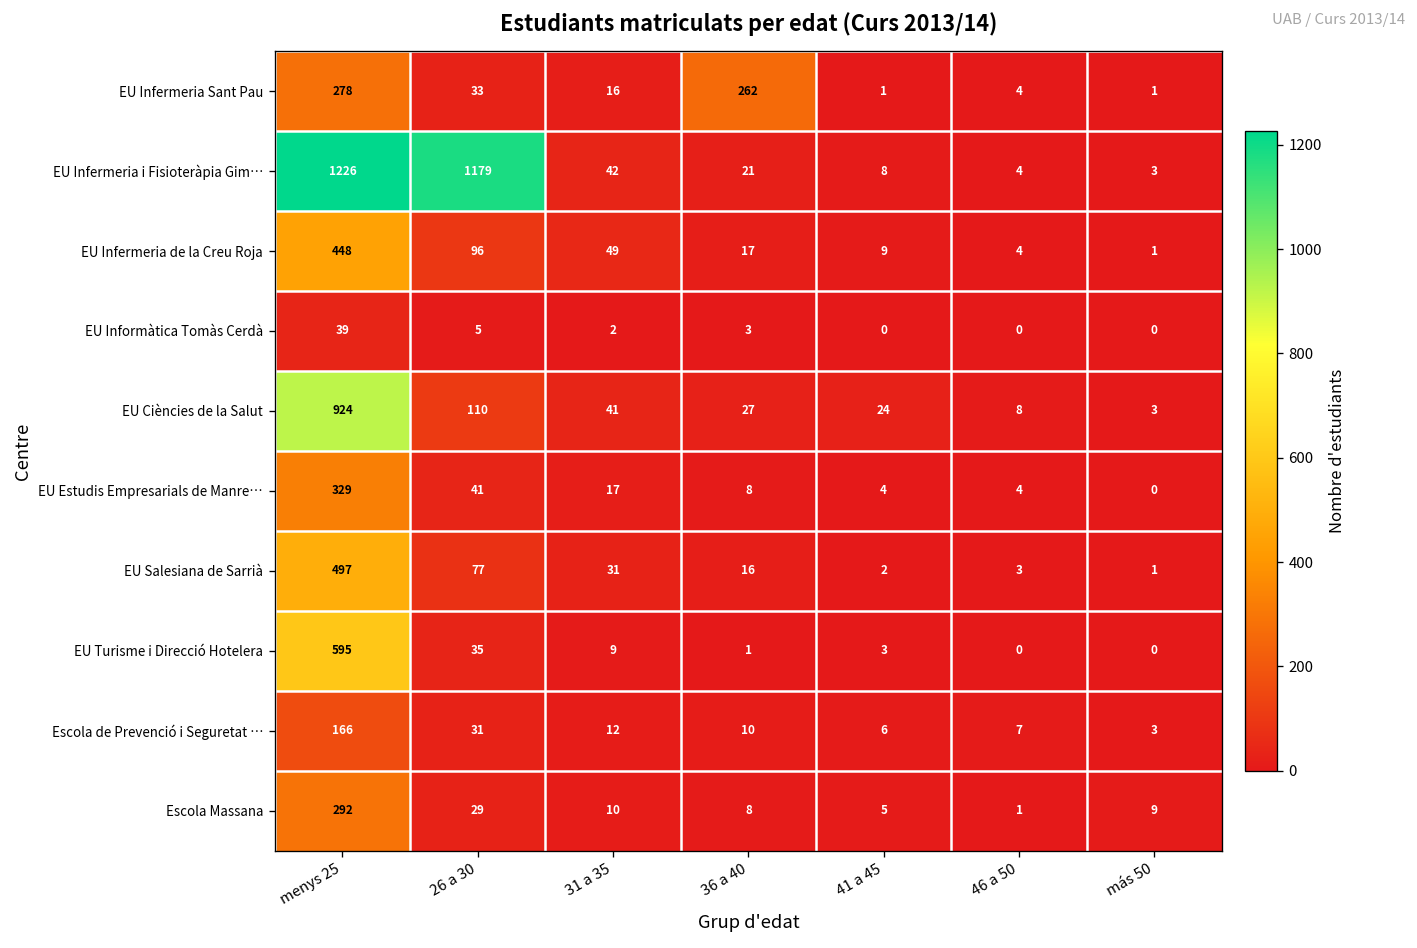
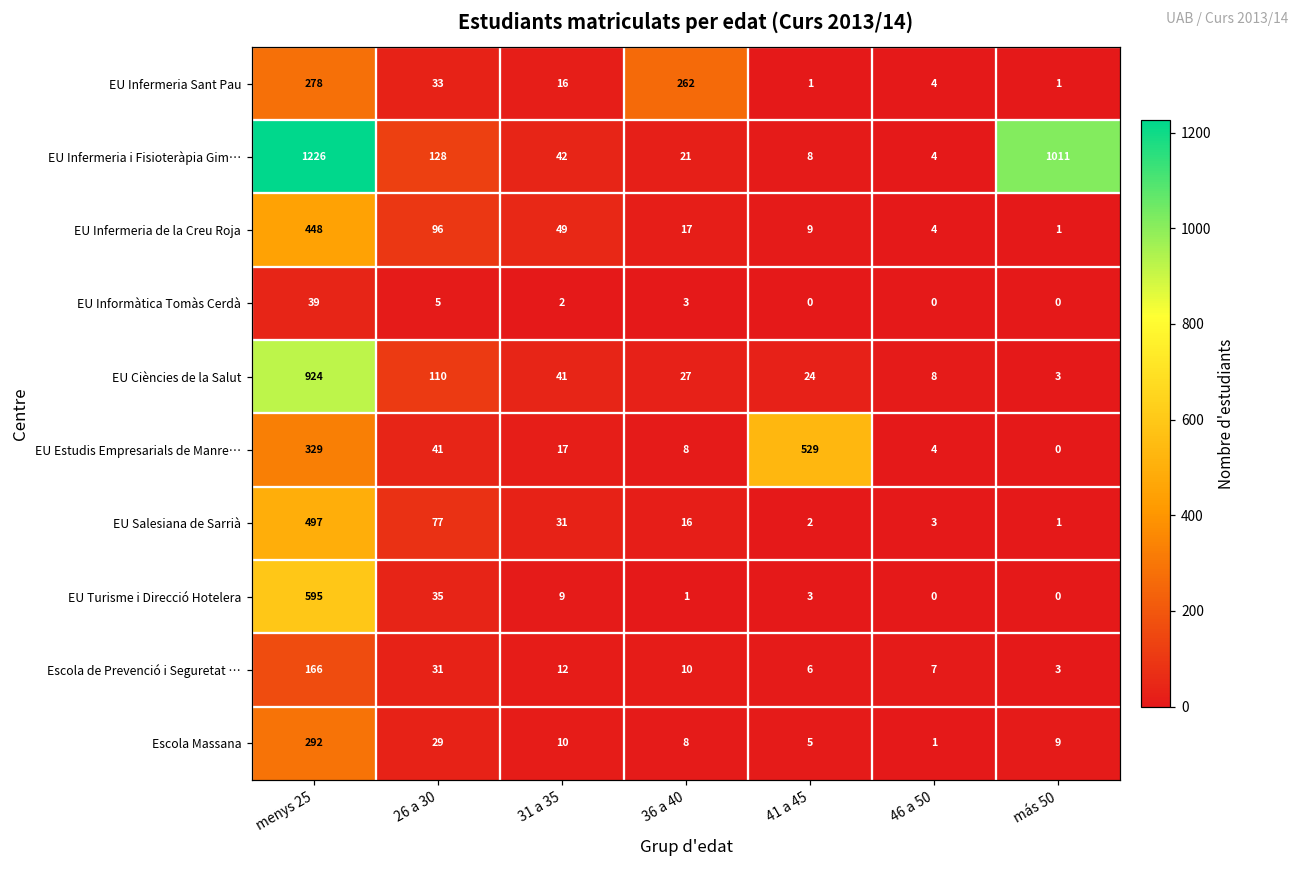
EU Infermeria i Fisioteràpia Gim…, 26 a 30: 1179 -> 128
EU Infermeria i Fisioteràpia Gim…, más 50: 3 -> 1011
EU Estudis Empresarials de Manre…, 41 a 45: 4 -> 529
